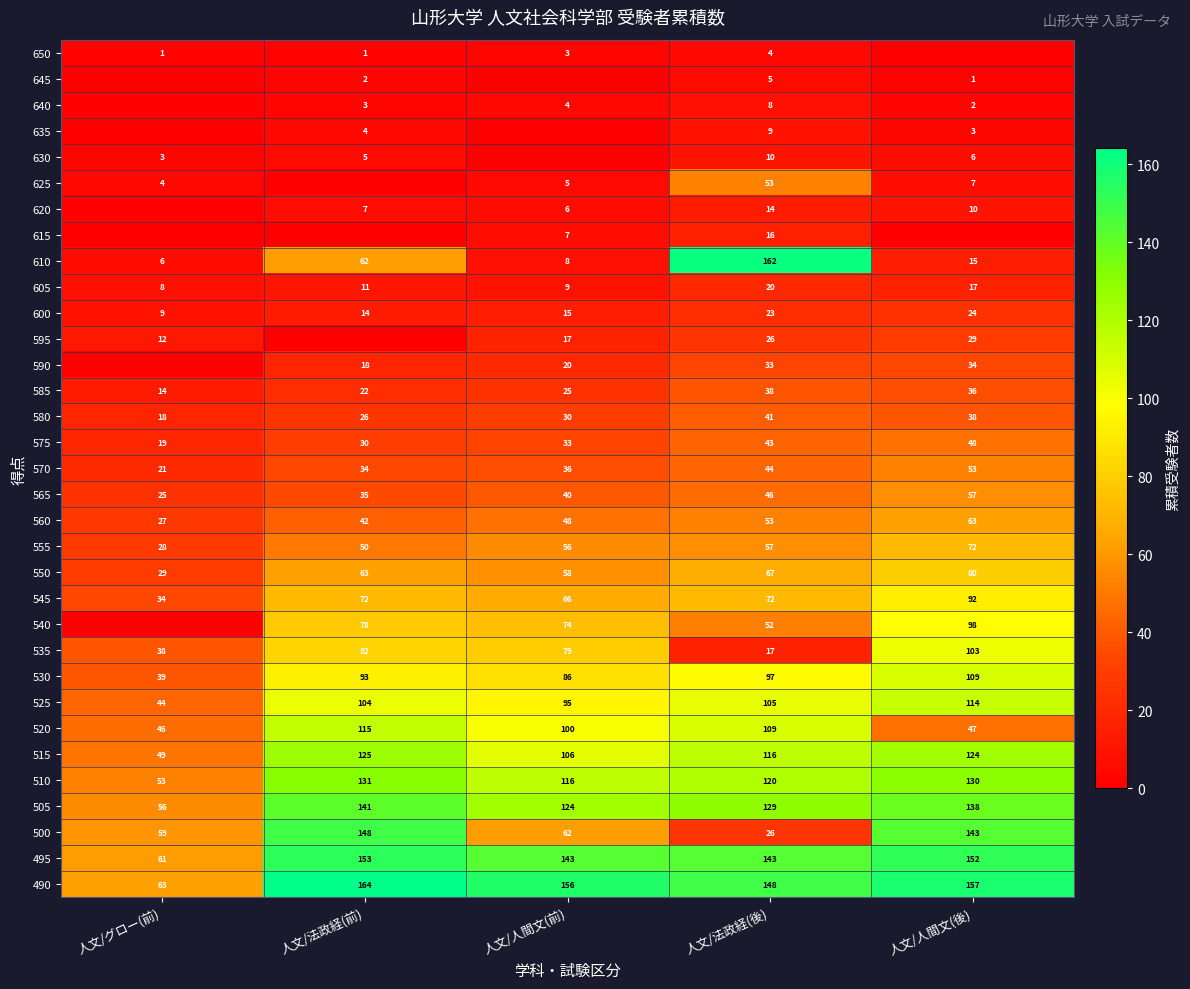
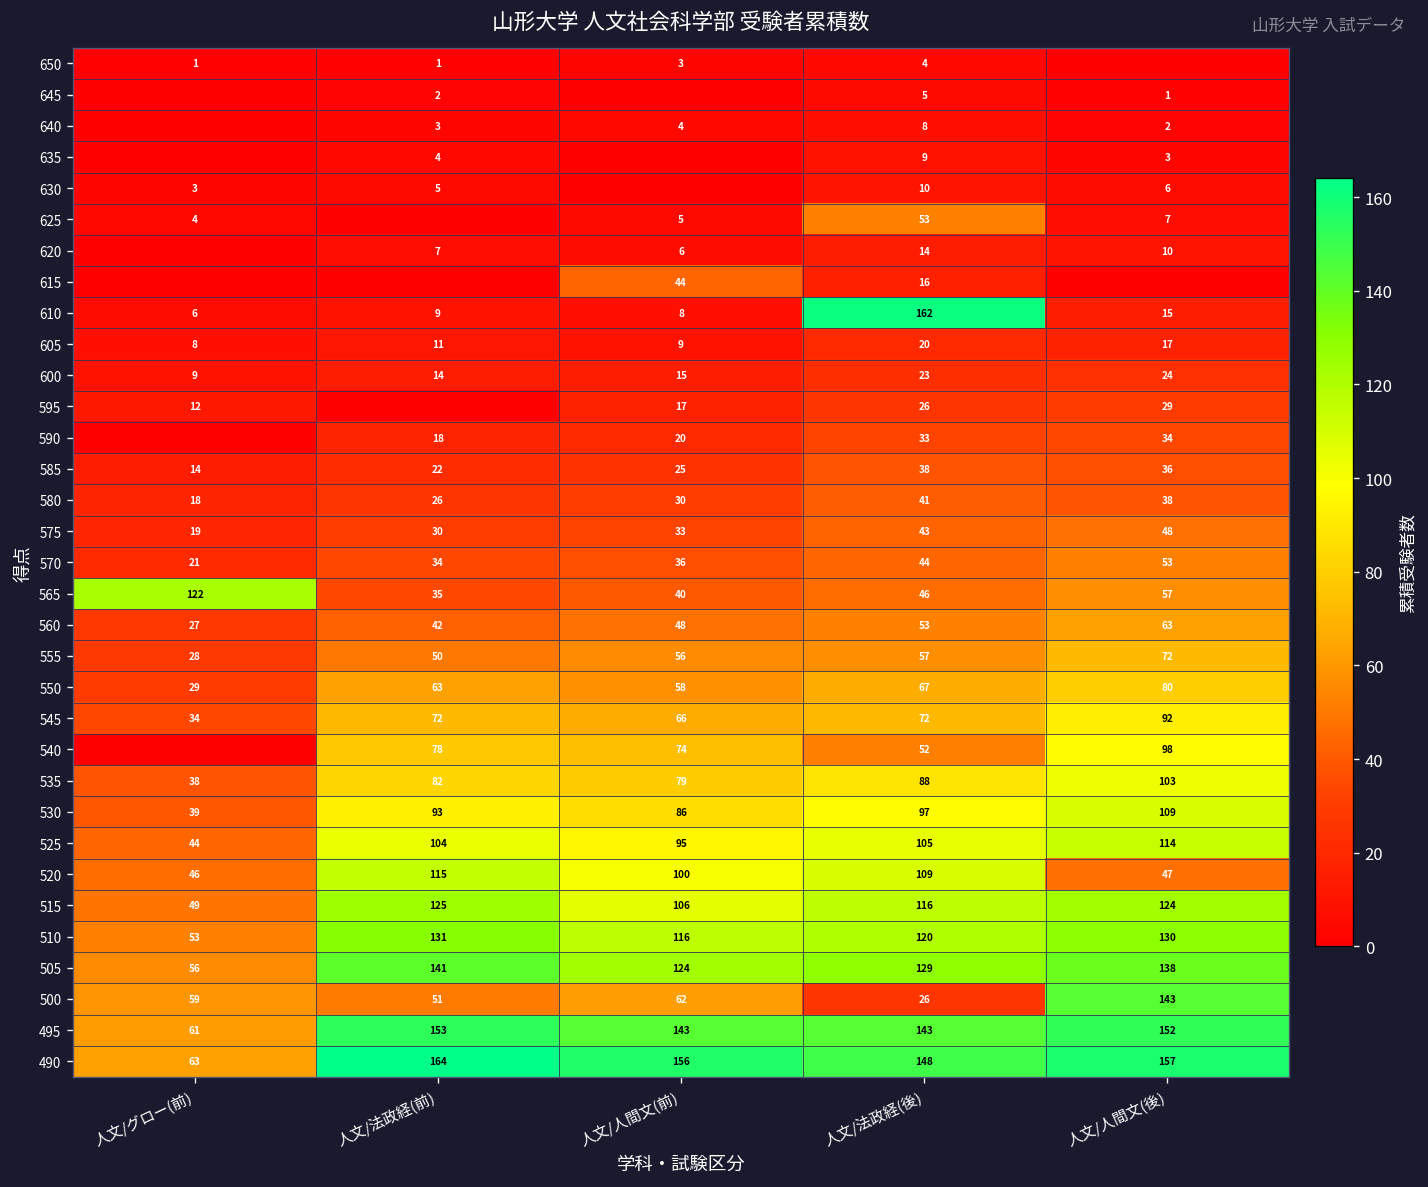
615, 人文/人間文(前): 7 -> 44
610, 人文/法政経(前): 62 -> 9
565, 人文/グロー(前): 25 -> 122
535, 人文/法政経(後): 17 -> 88
500, 人文/法政経(前): 148 -> 51
